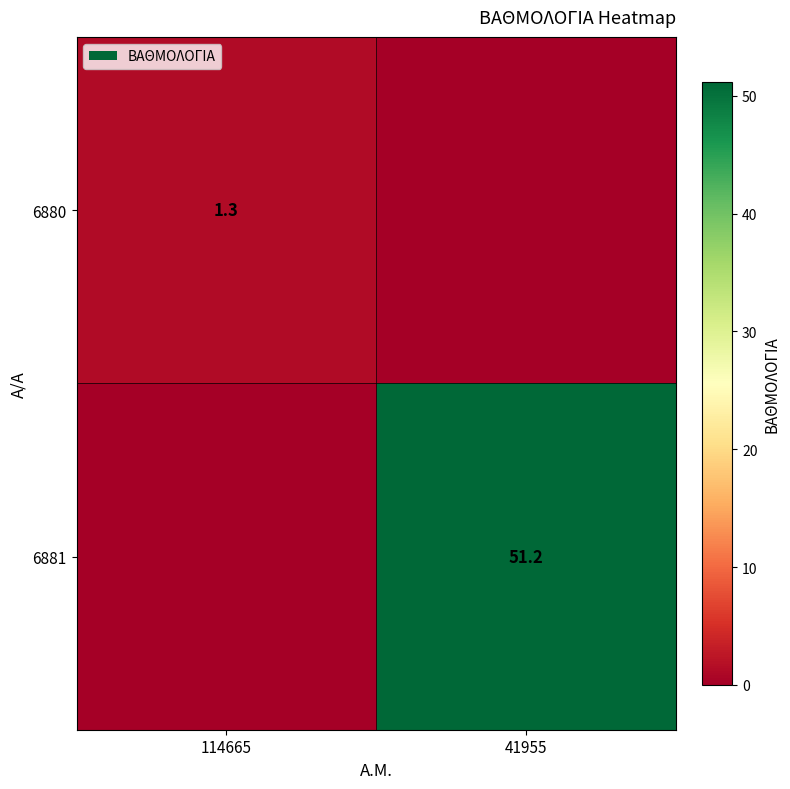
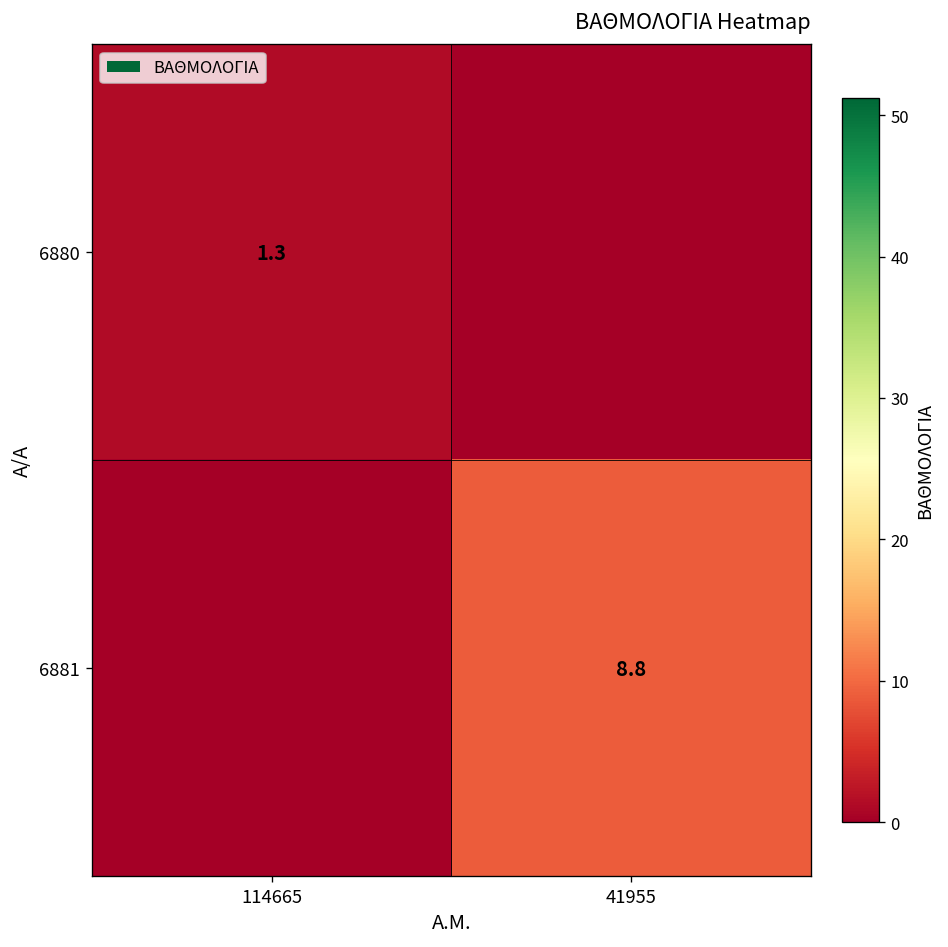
6881, 41955: 51.2 -> 8.8
